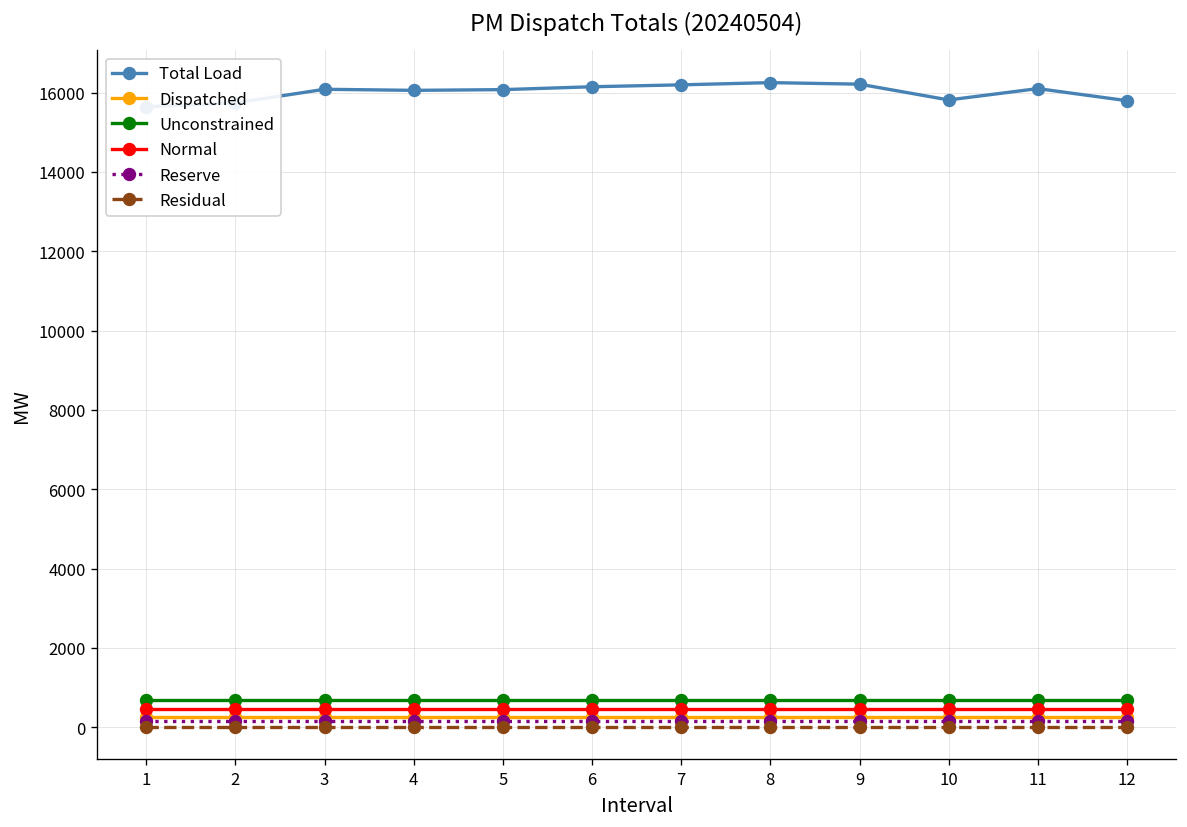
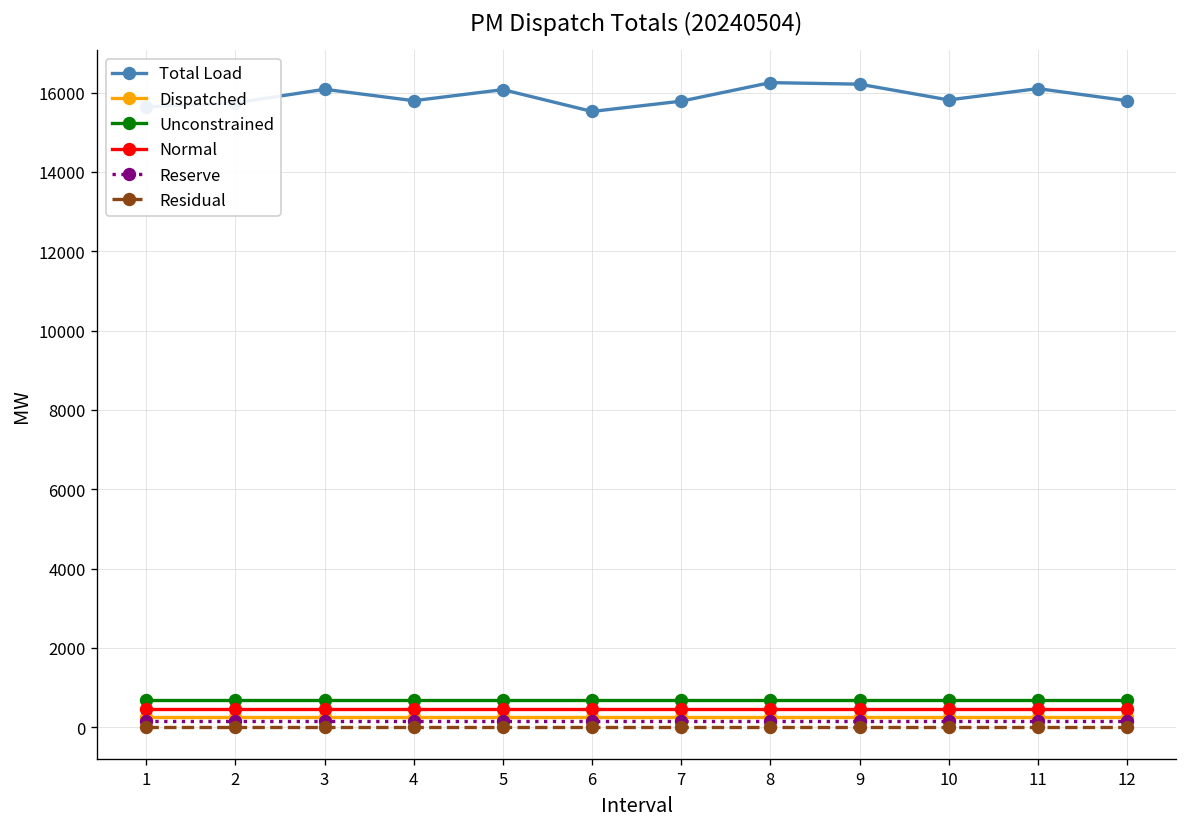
Total Load, 4: 16100 -> 15800
Total Load, 6: 16100 -> 15500
Total Load, 7: 16200 -> 15800
